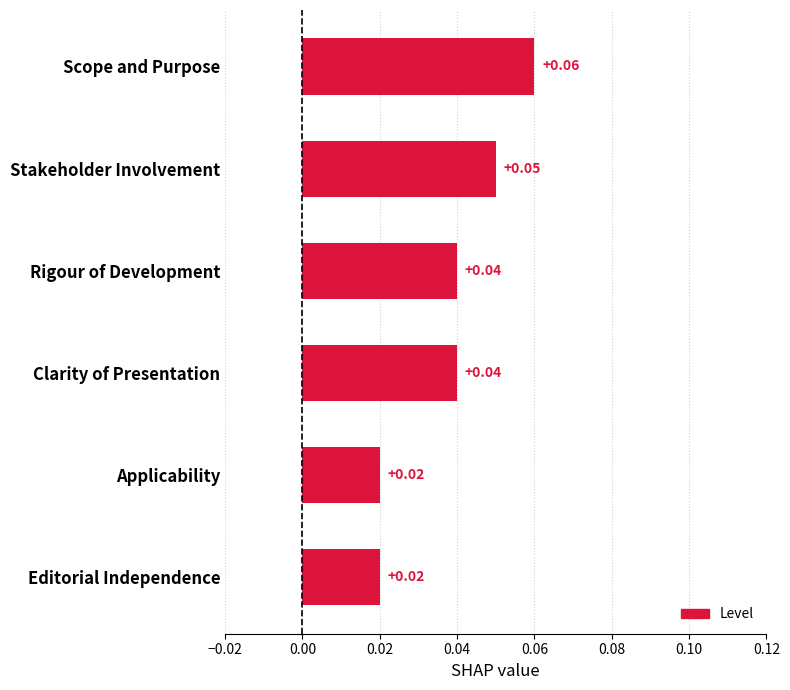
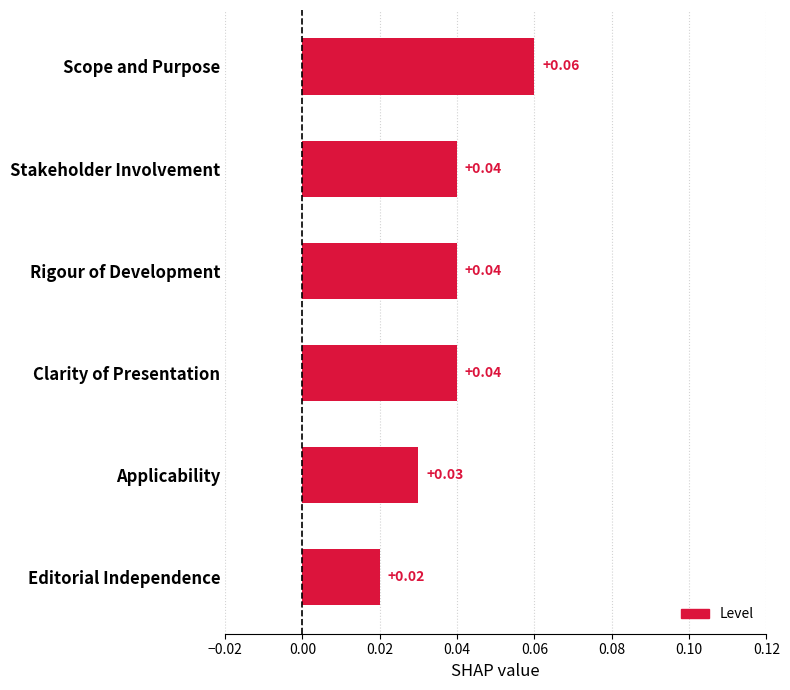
Stakeholder Involvement: +0.05 -> +0.04
Applicability: +0.02 -> +0.03
